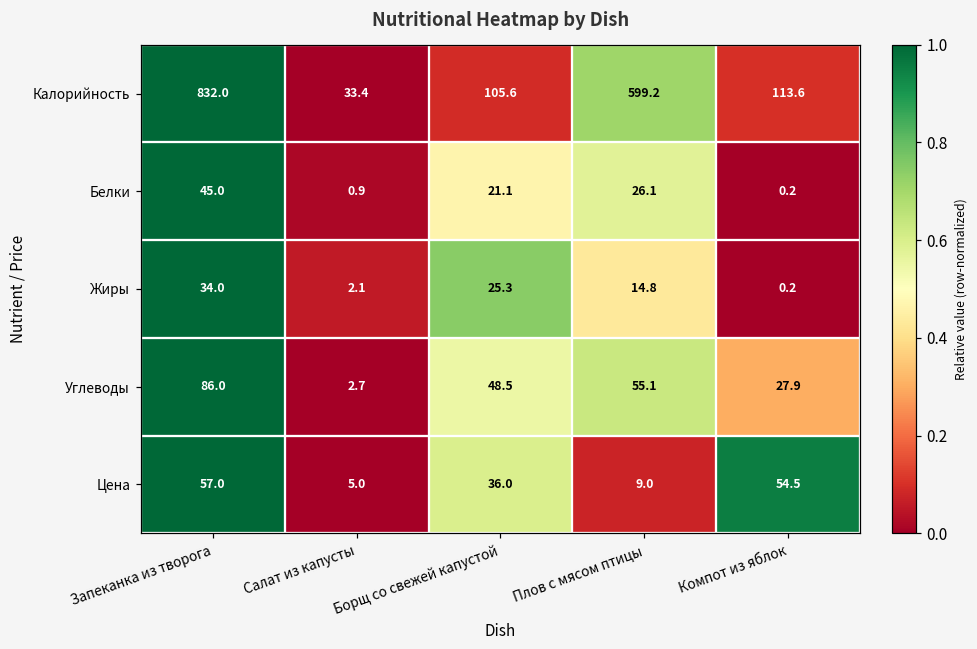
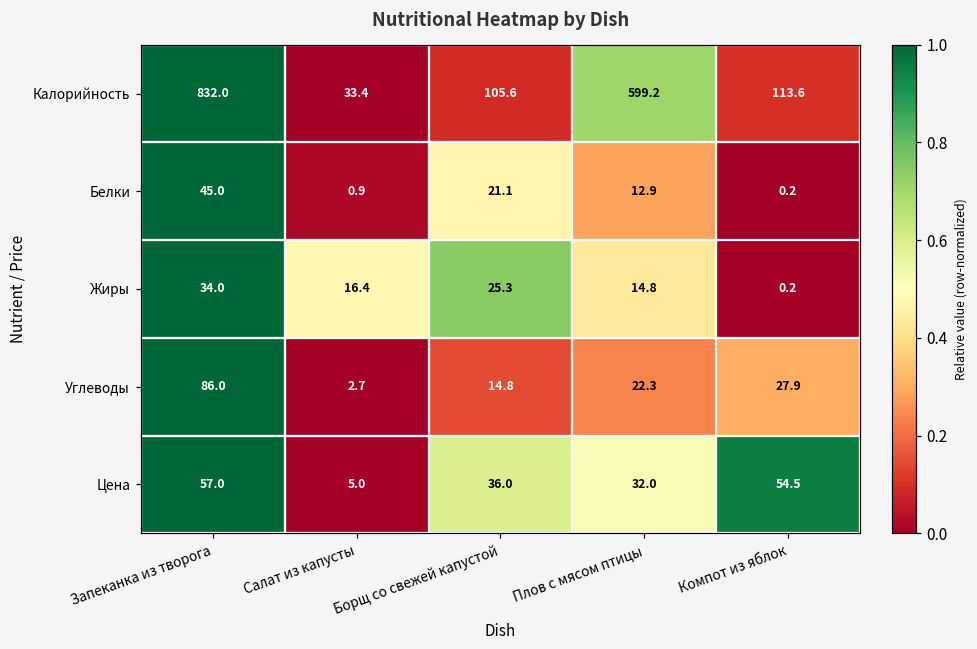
Белки, Плов с мясом птицы: 26.1 -> 12.9
Жиры, Салат из капусты: 2.1 -> 16.4
Углеводы, Борщ со свежей капустой: 48.5 -> 14.8
Углеводы, Плов с мясом птицы: 55.1 -> 22.3
Цена, Плов с мясом птицы: 9.0 -> 32.0
